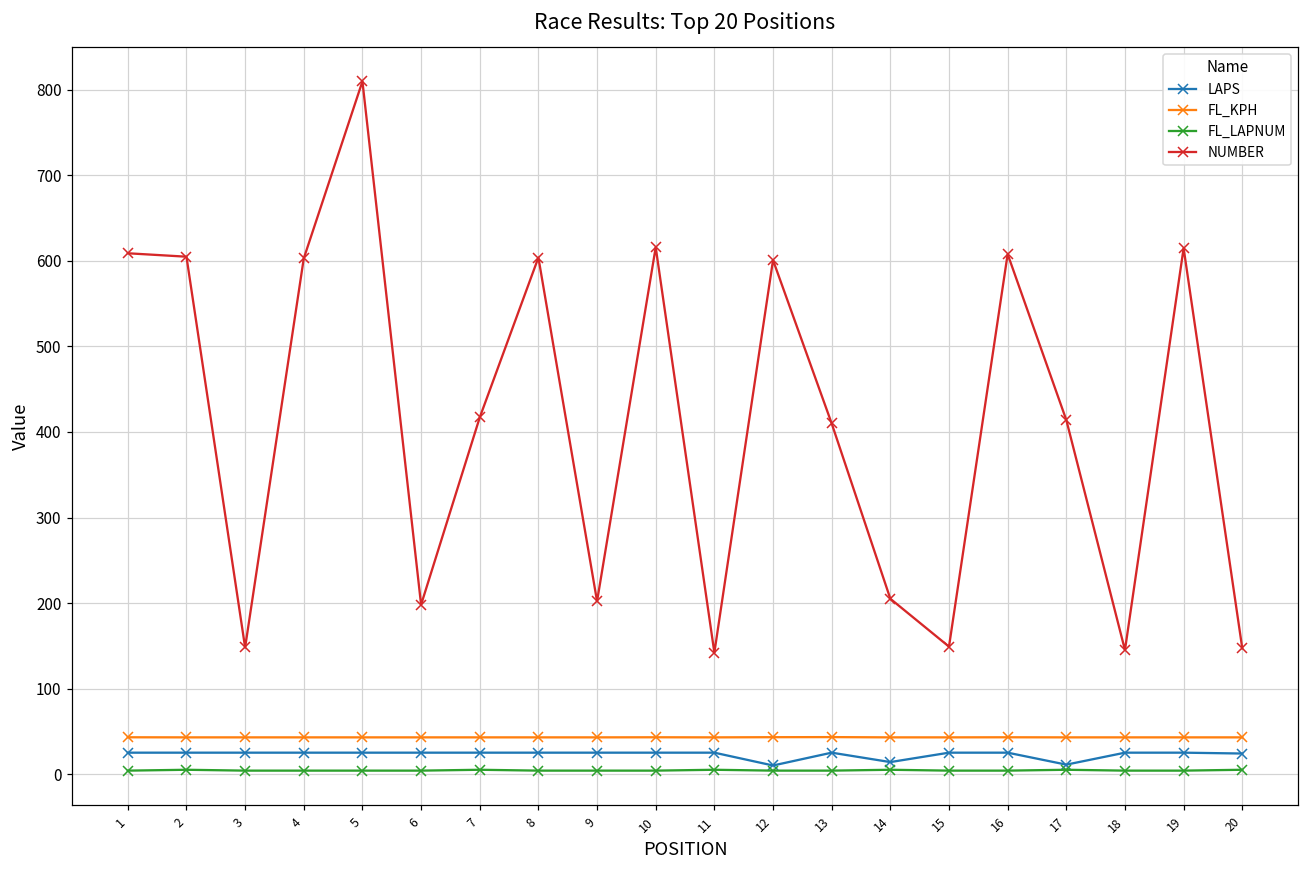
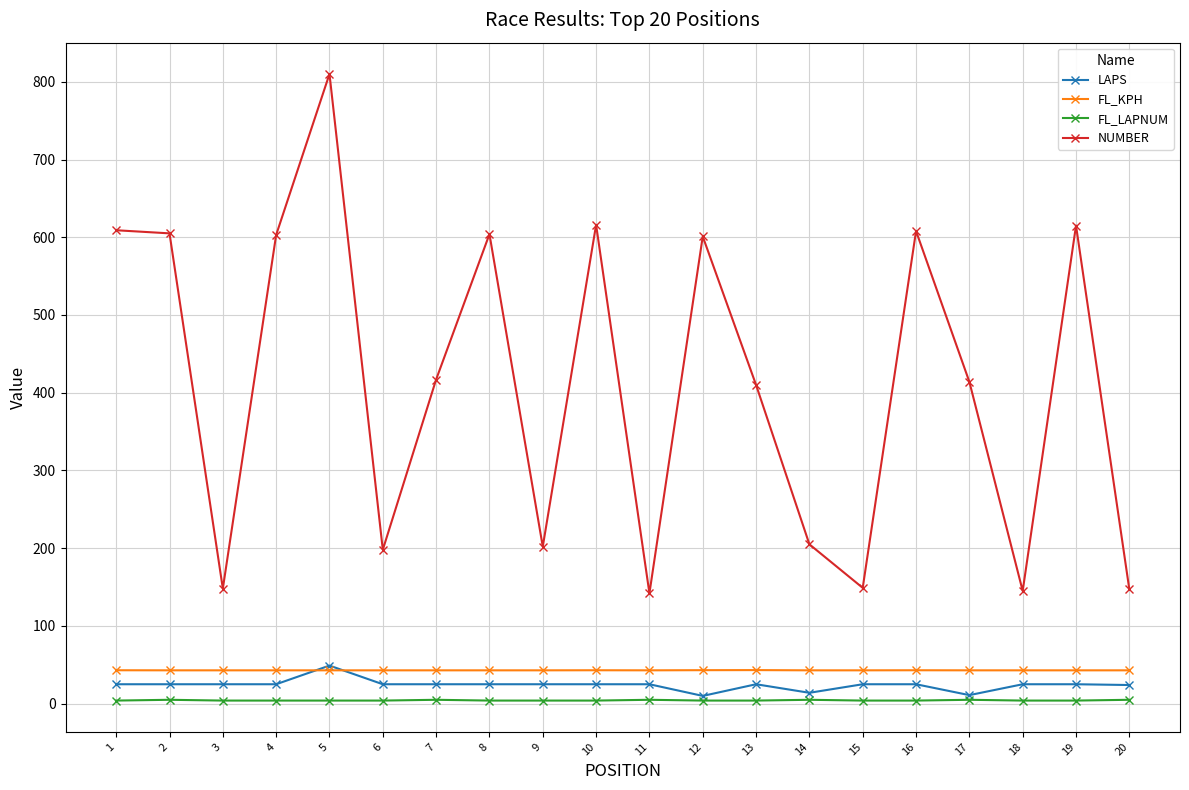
LAPS, 5: 30 -> 50
